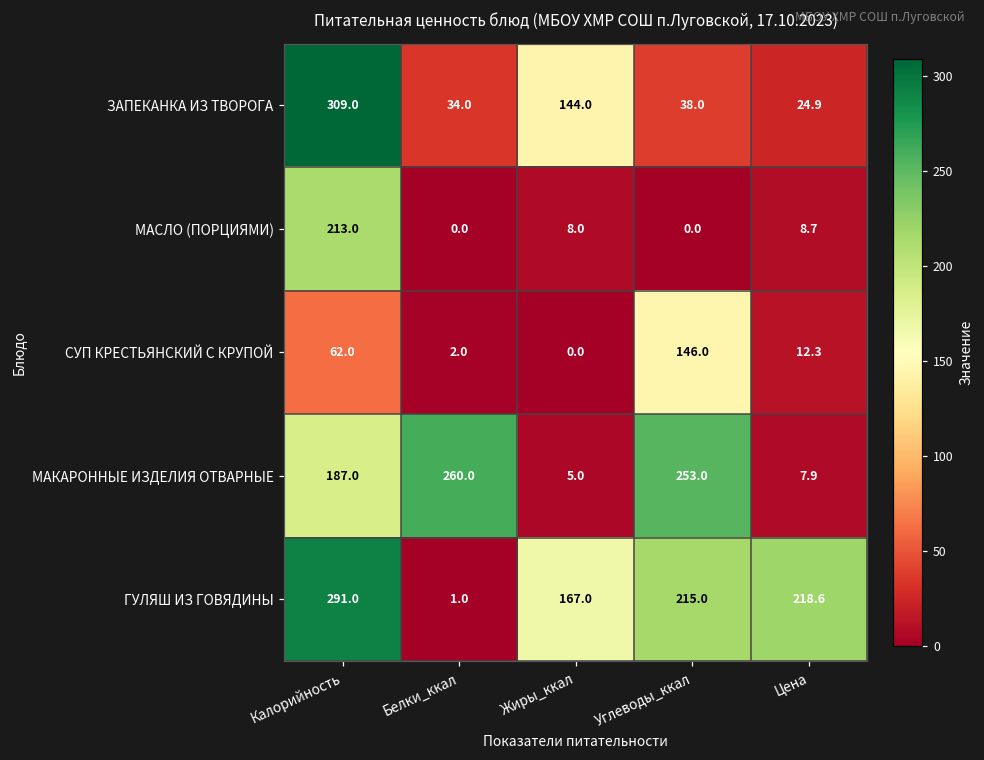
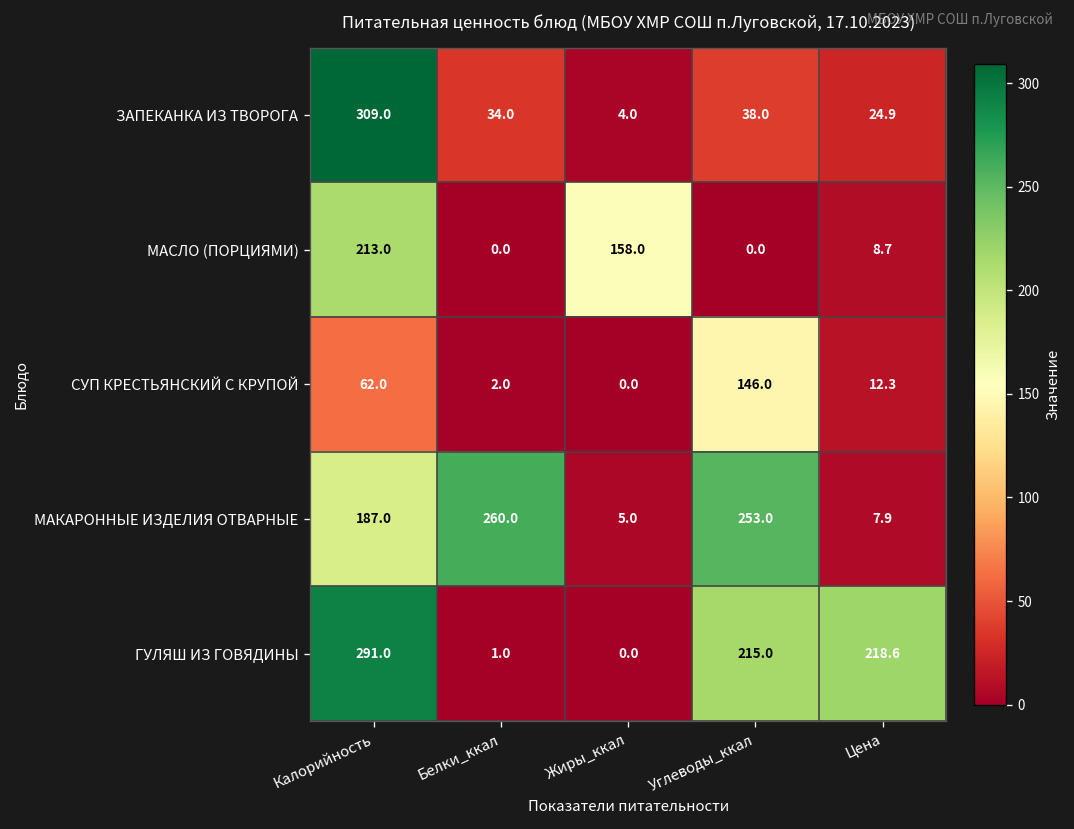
ЗАПЕКАНКА ИЗ ТВОРОГА, Жиры_ккал: 144.0 -> 4.0
МАСЛО (ПОРЦИЯМИ), Жиры_ккал: 8.0 -> 158.0
ГУЛЯШ ИЗ ГОВЯДИНЫ, Жиры_ккал: 167.0 -> 0.0
